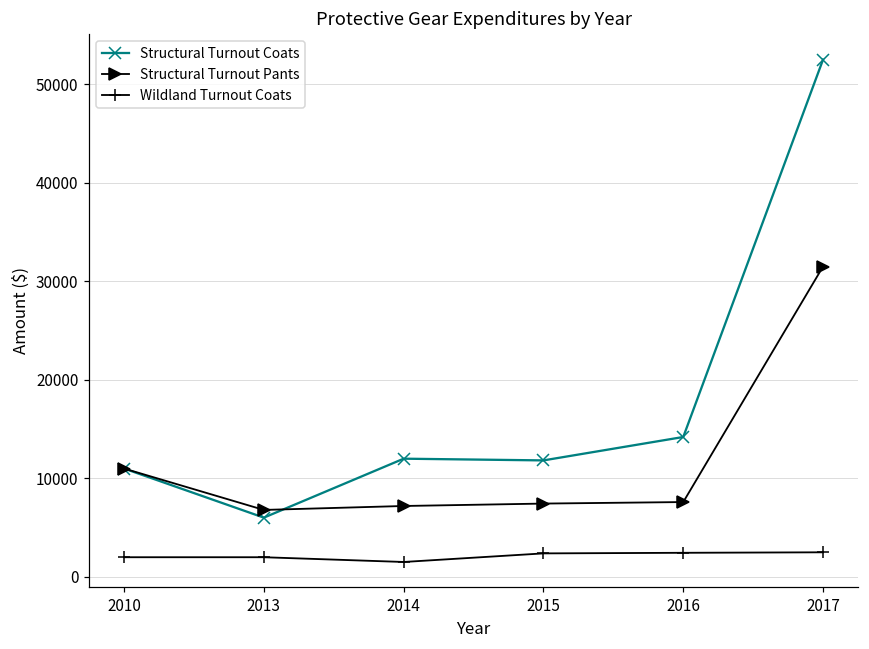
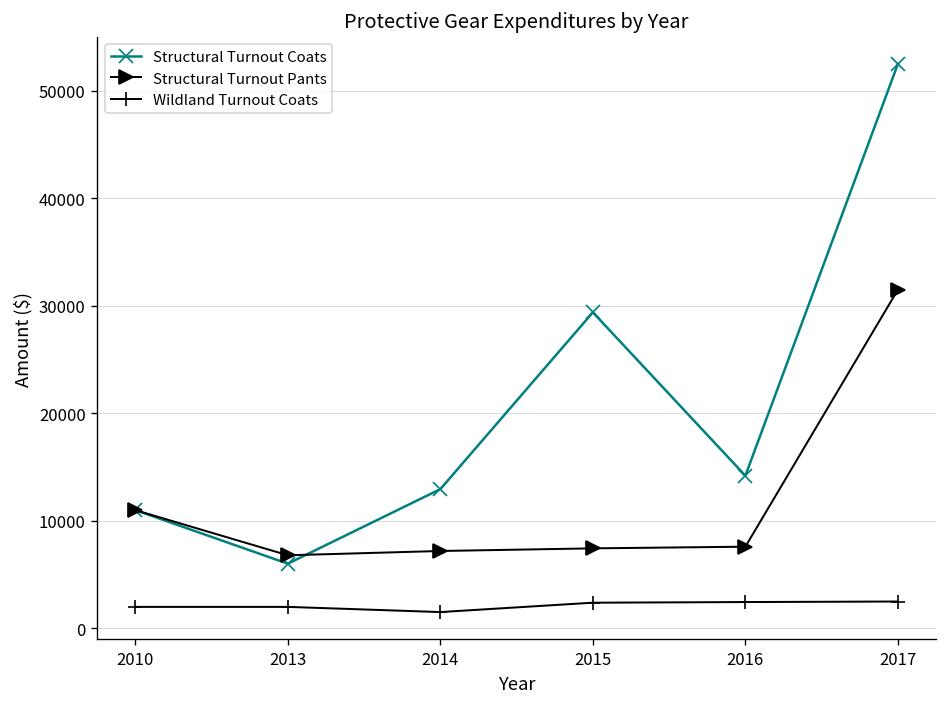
Structural Turnout Coats, 2014: 12000 -> 13000
Structural Turnout Coats, 2015: 12000 -> 29000
